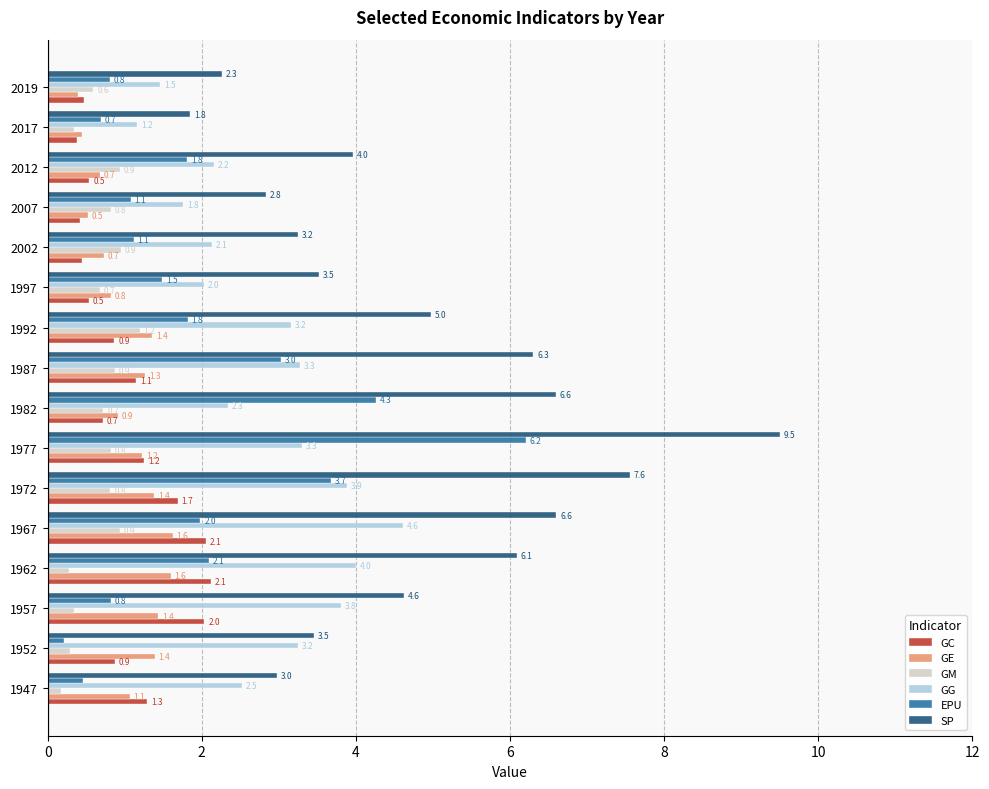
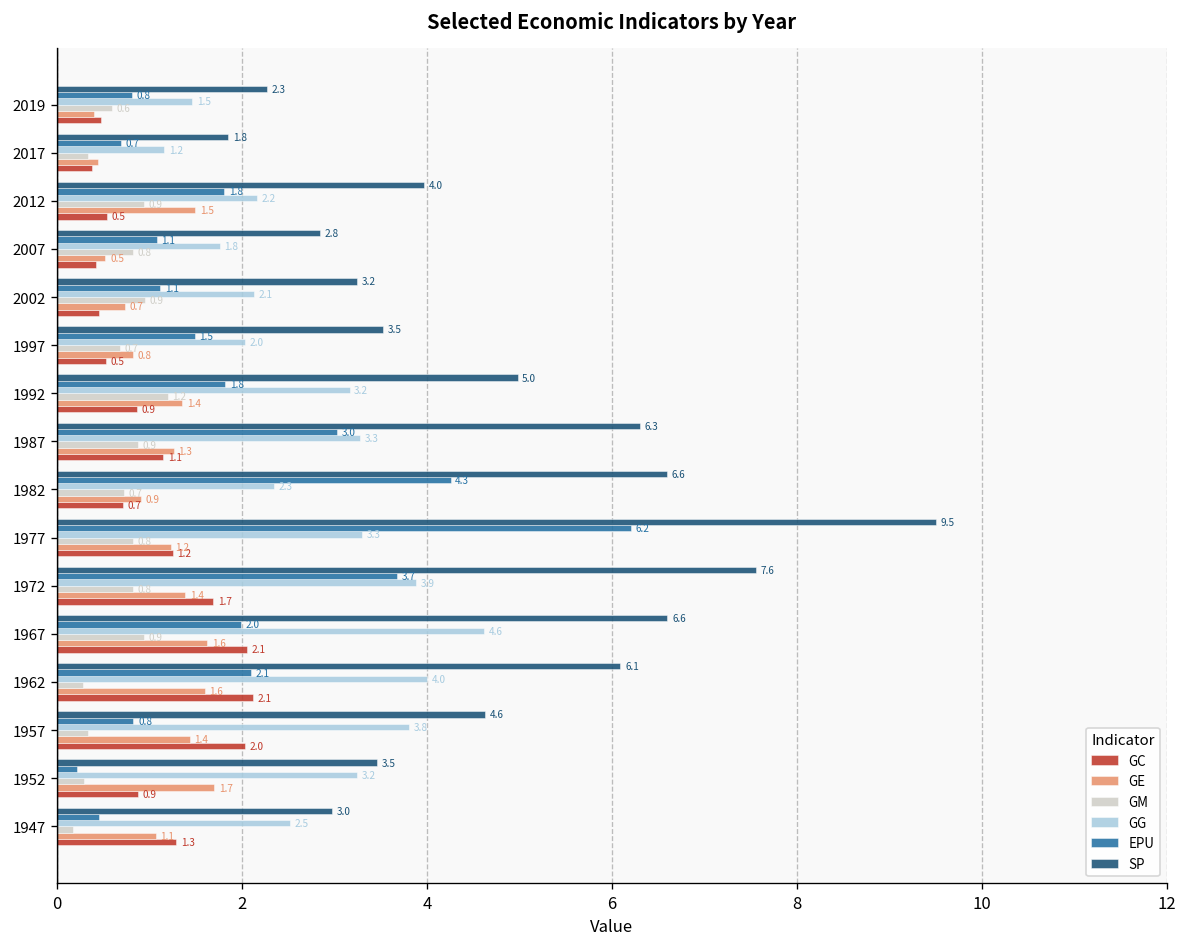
GE, 2012: 0.7 -> 1.5
GE, 1952: 1.4 -> 1.7
